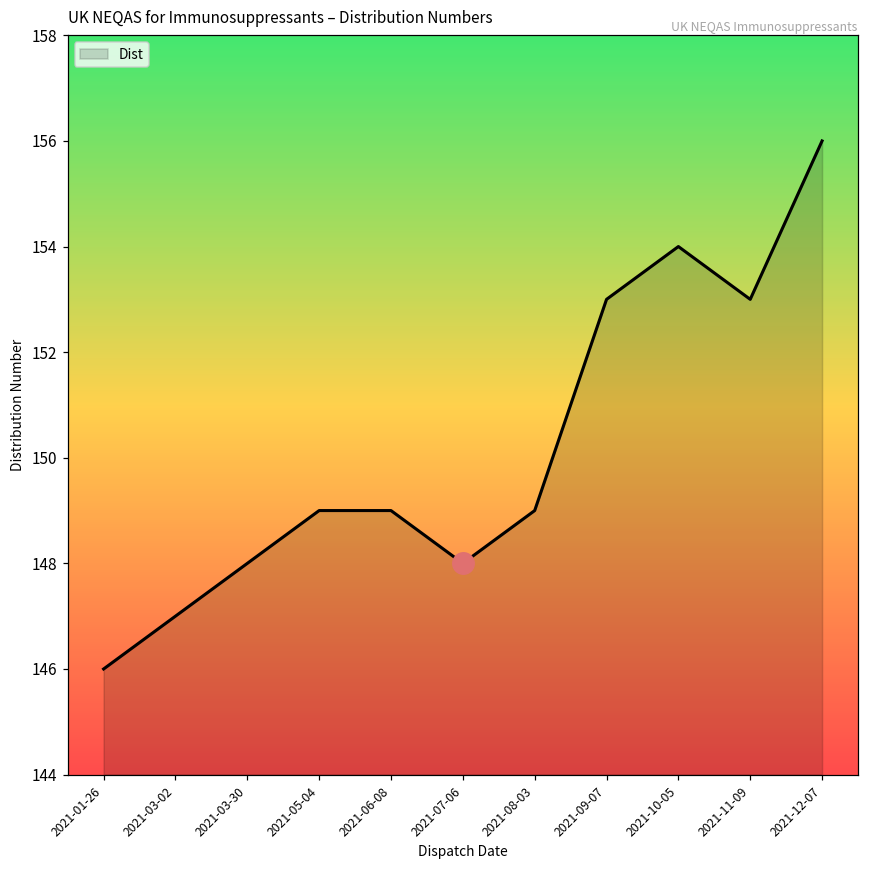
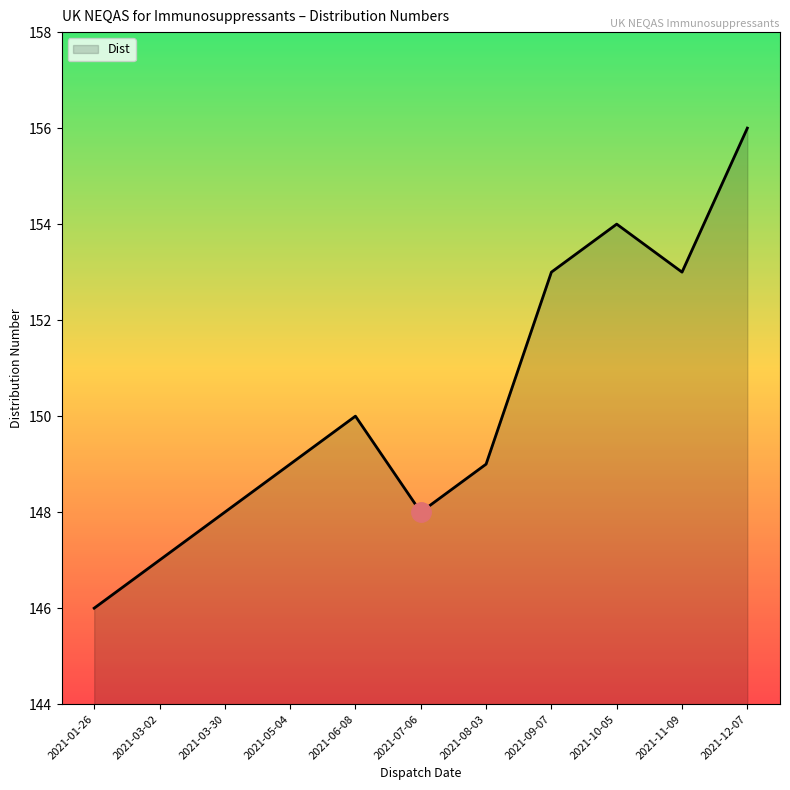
Dist, 2021-06-08: 149 -> 150
